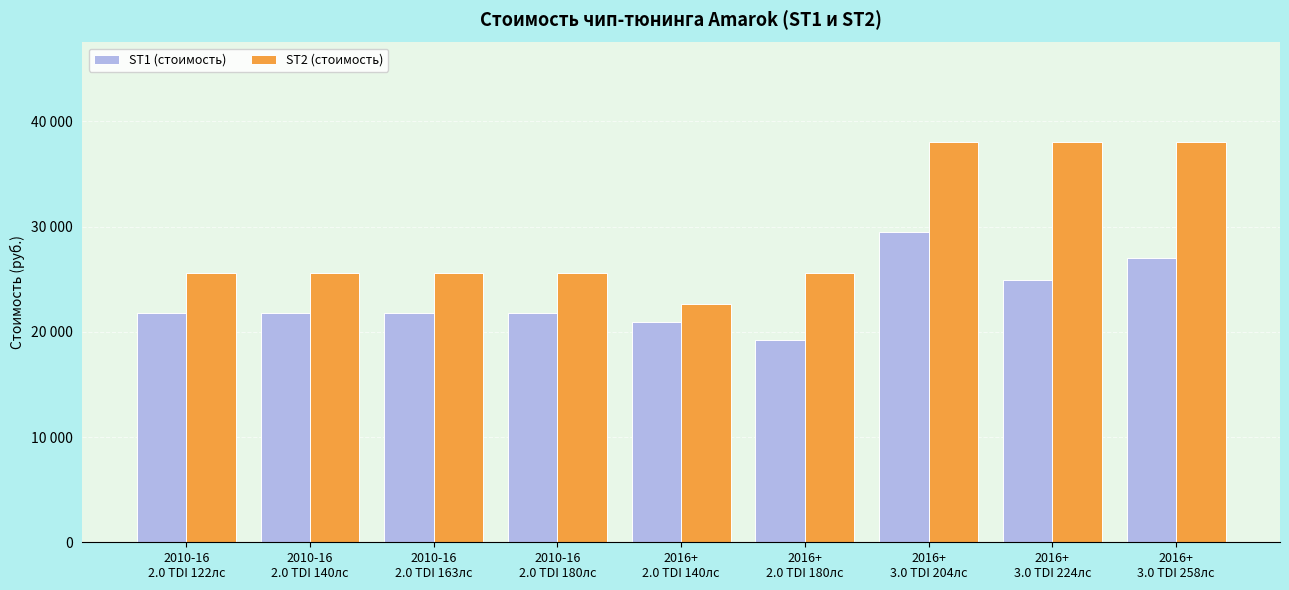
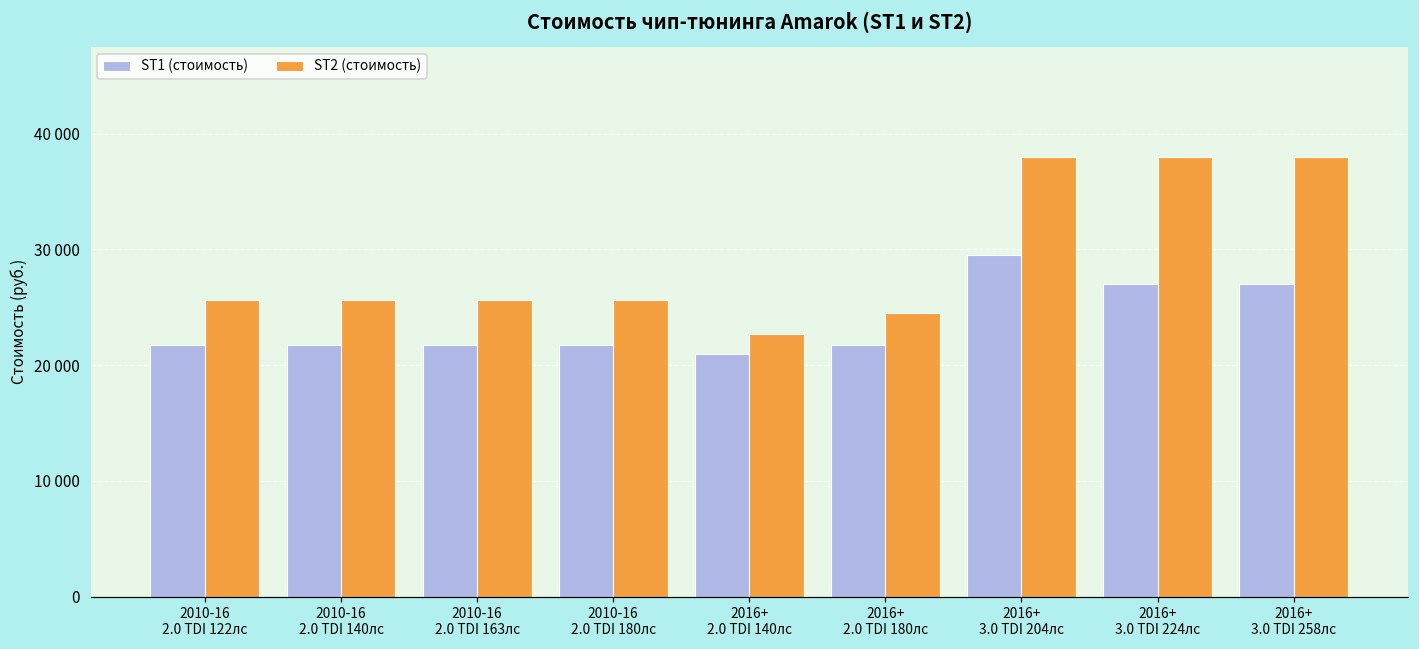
ST1 (стоимость), 2016+ 2.0 TDI 180лс: 19200 -> 21800
ST2 (стоимость), 2016+ 2.0 TDI 180лс: 25600 -> 24500
ST1 (стоимость), 2016+ 3.0 TDI 224лс: 24900 -> 27000
